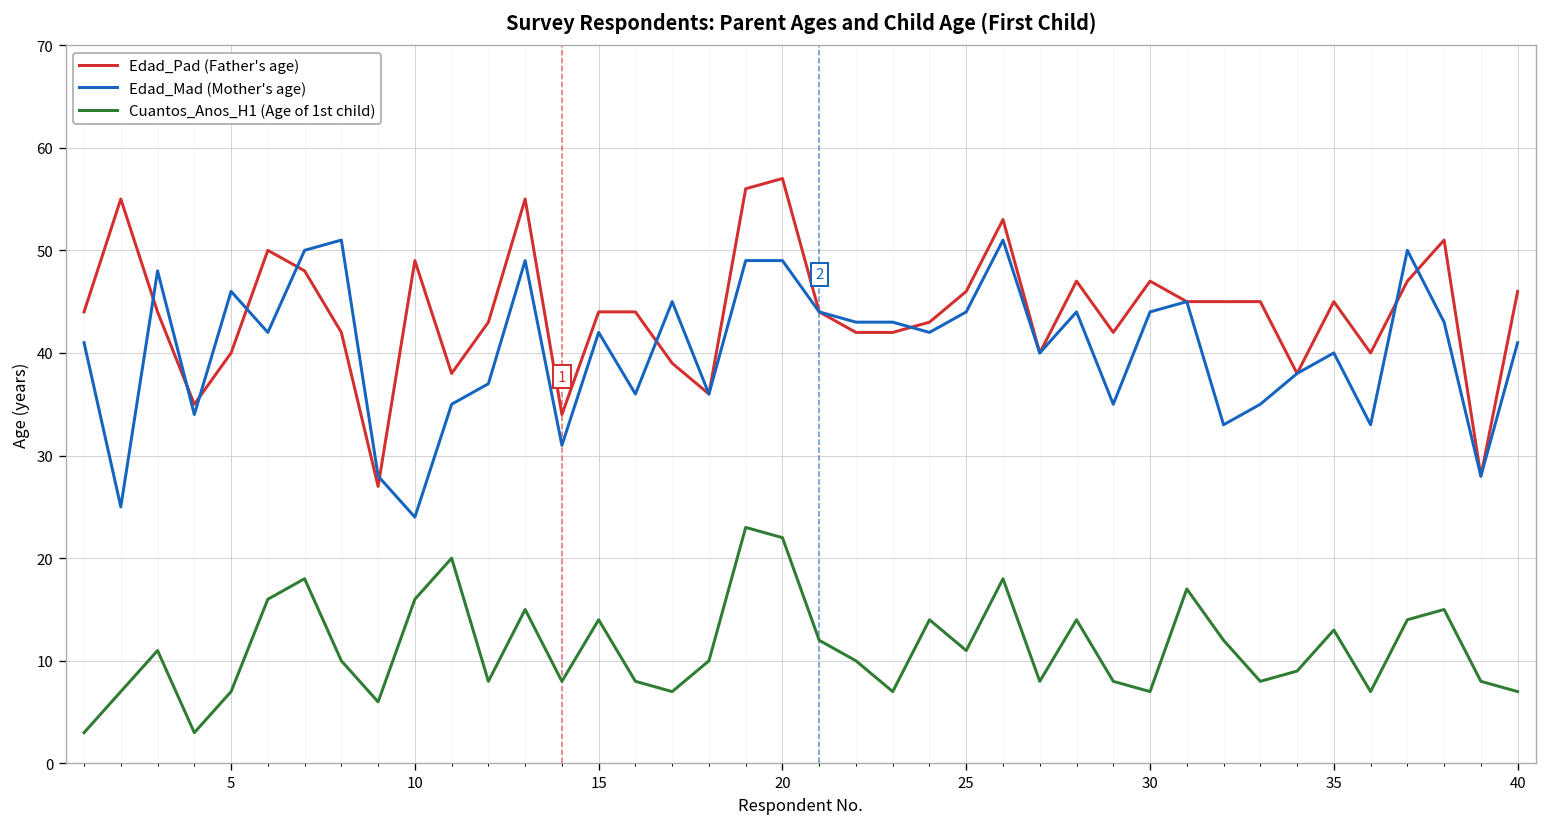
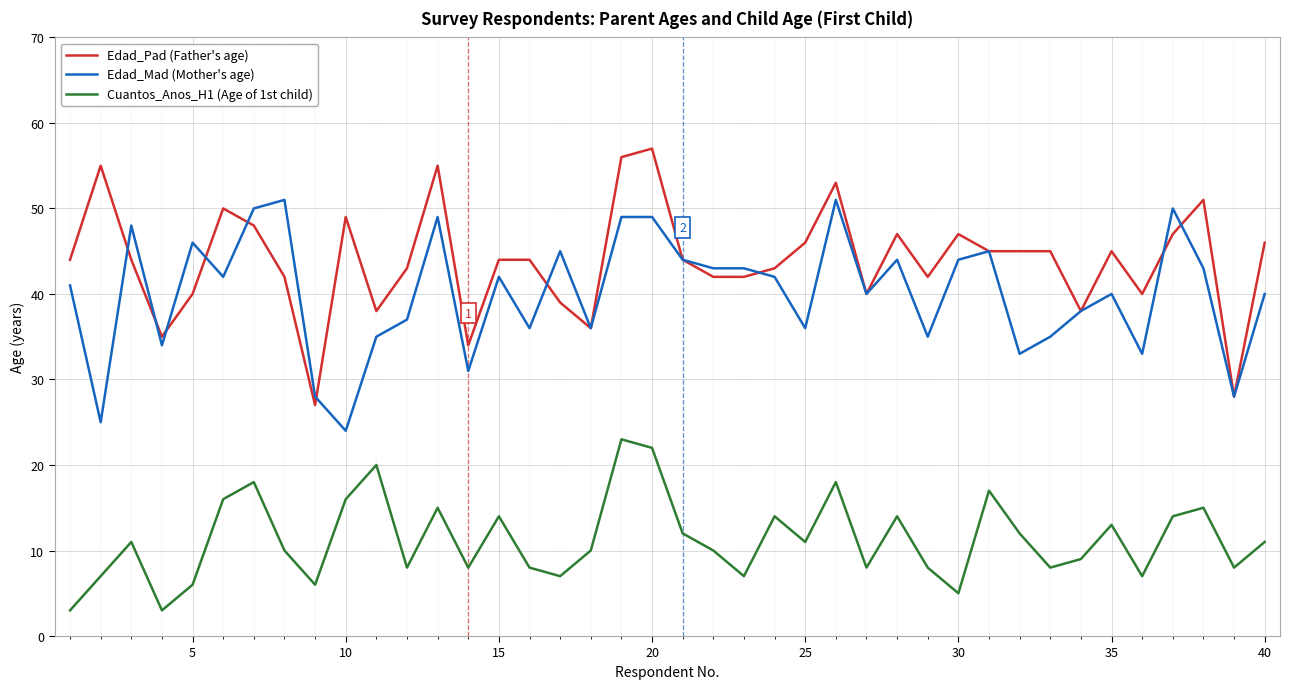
Cuantos_Anos_H1 (Age of 1st child), 5: 7 -> 6
Edad_Mad (Mother's age), 25: 44 -> 36
Cuantos_Anos_H1 (Age of 1st child), 30: 7 -> 5
Edad_Mad (Mother's age), 40: 41 -> 40
Cuantos_Anos_H1 (Age of 1st child), 40: 7 -> 11
